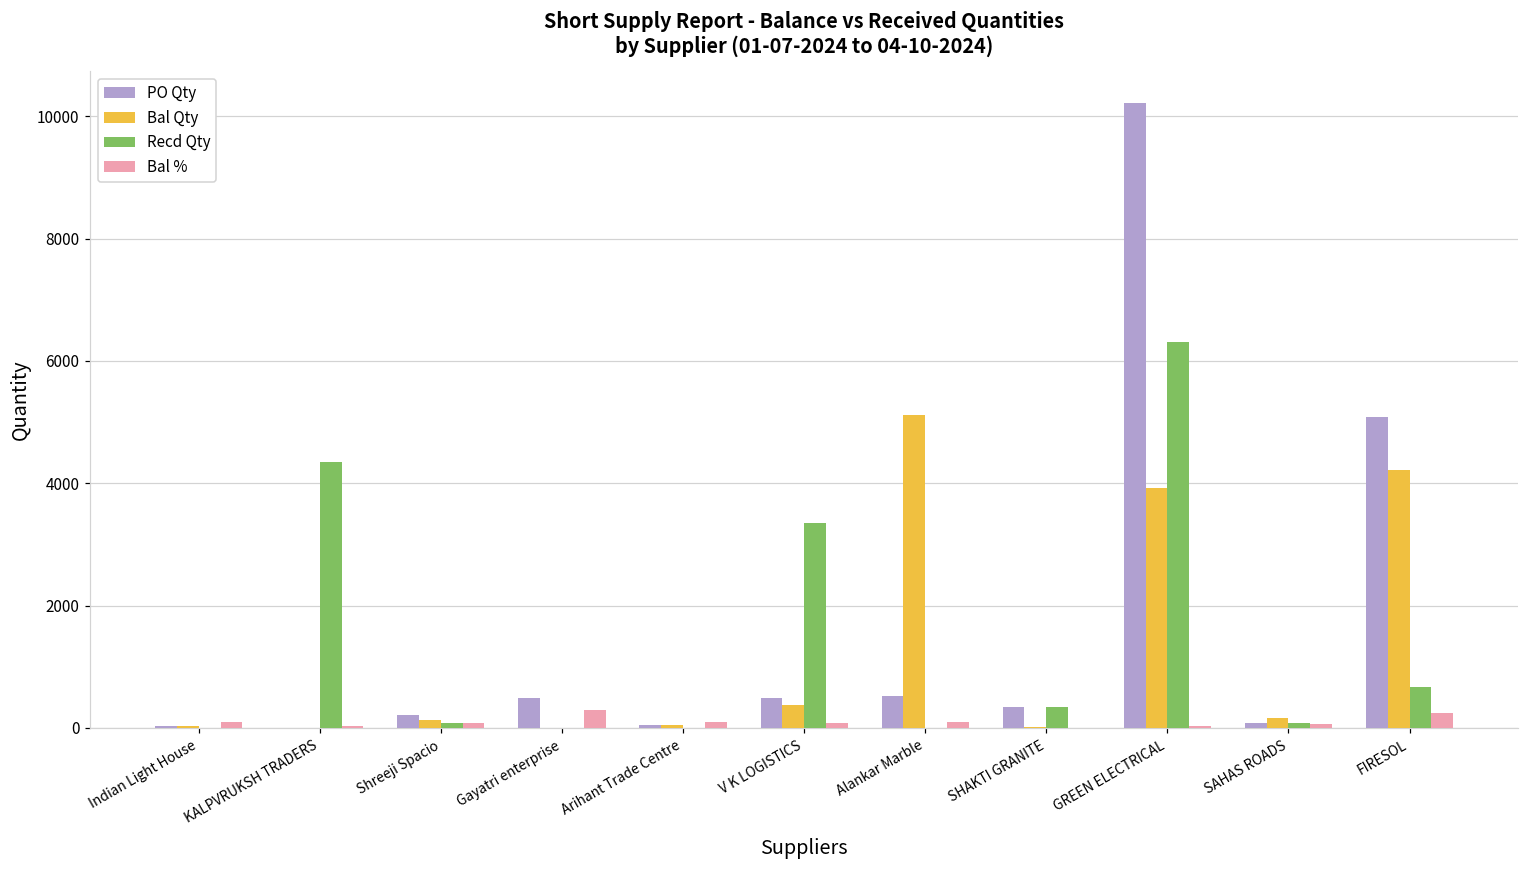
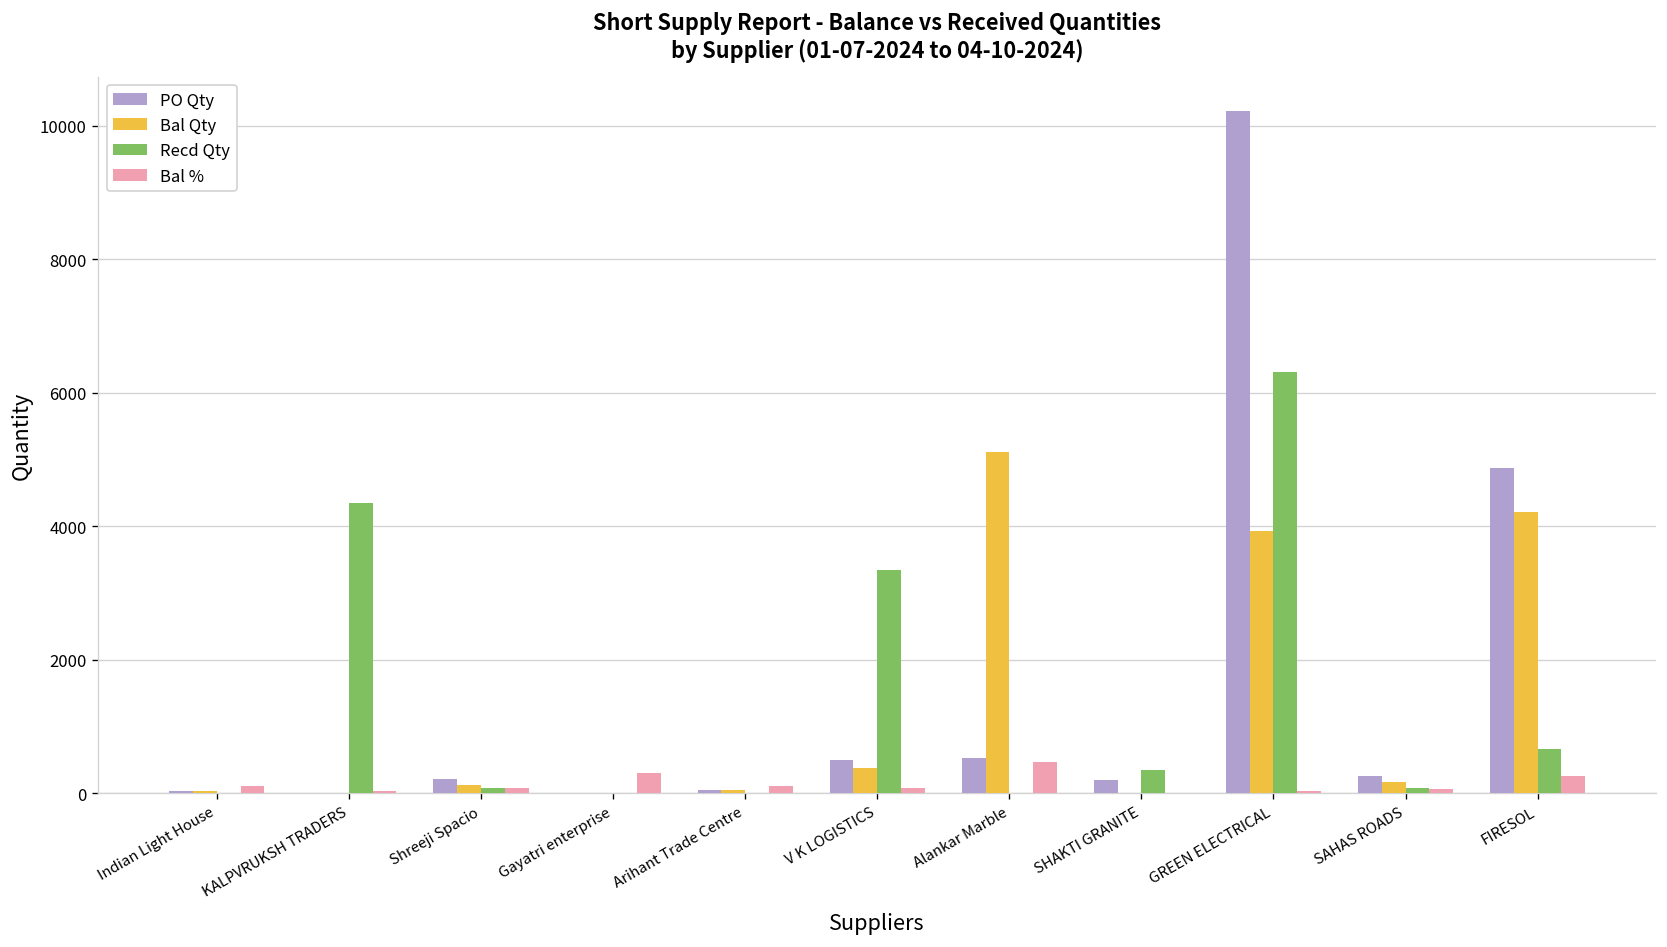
PO Qty, Gayatri enterprise: 500 -> 0
Bal %, Alankar Marble: 100 -> 500
PO Qty, SHAKTI GRANITE: 400 -> 200
PO Qty, SAHAS ROADS: 100 -> 300
PO Qty, FIRESOL: 5100 -> 4900
